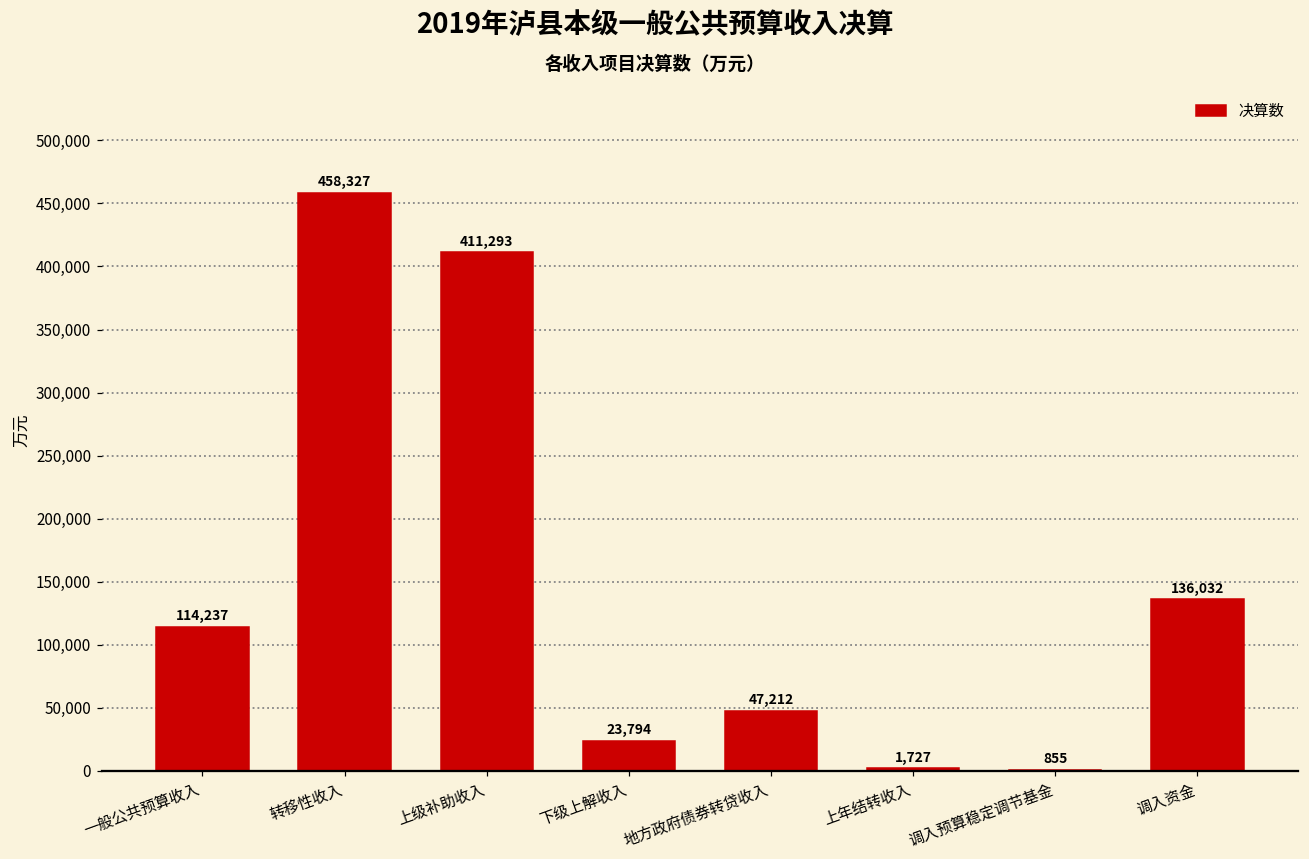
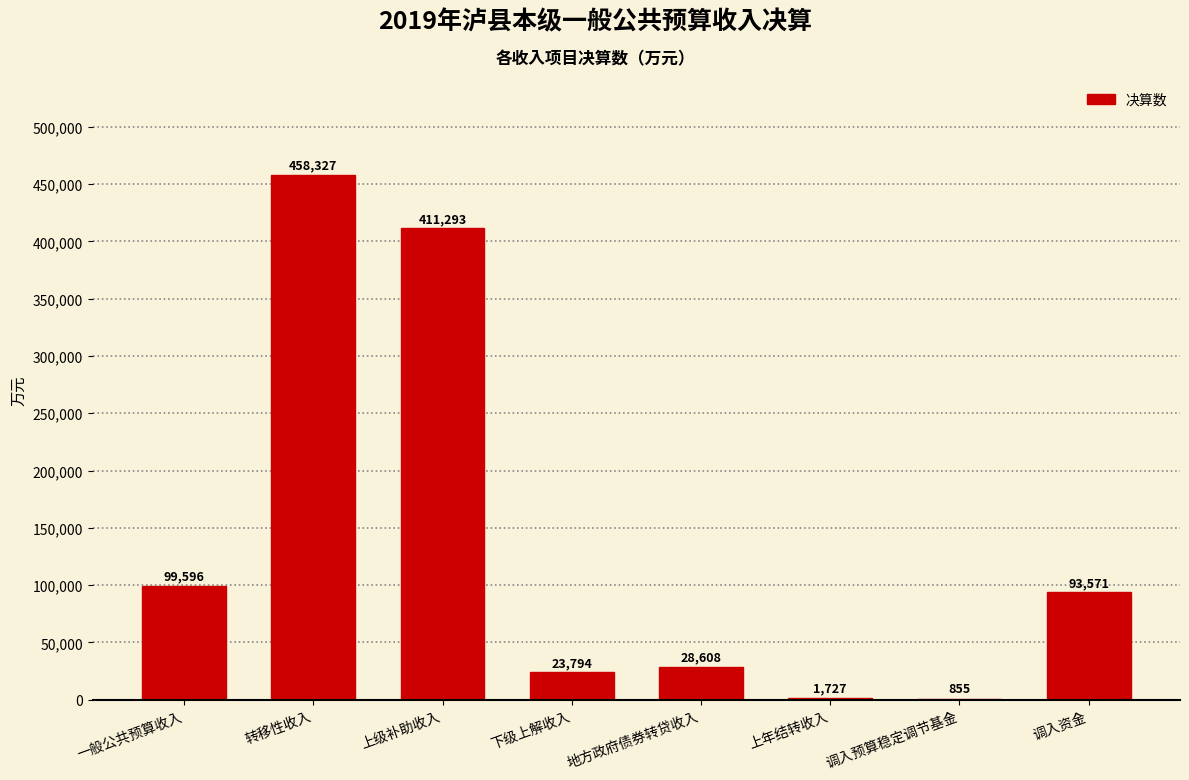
一般公共预算收入: 114,237 -> 99,596
地方政府债券转贷收入: 47,212 -> 28,608
调入资金: 136,032 -> 93,571
